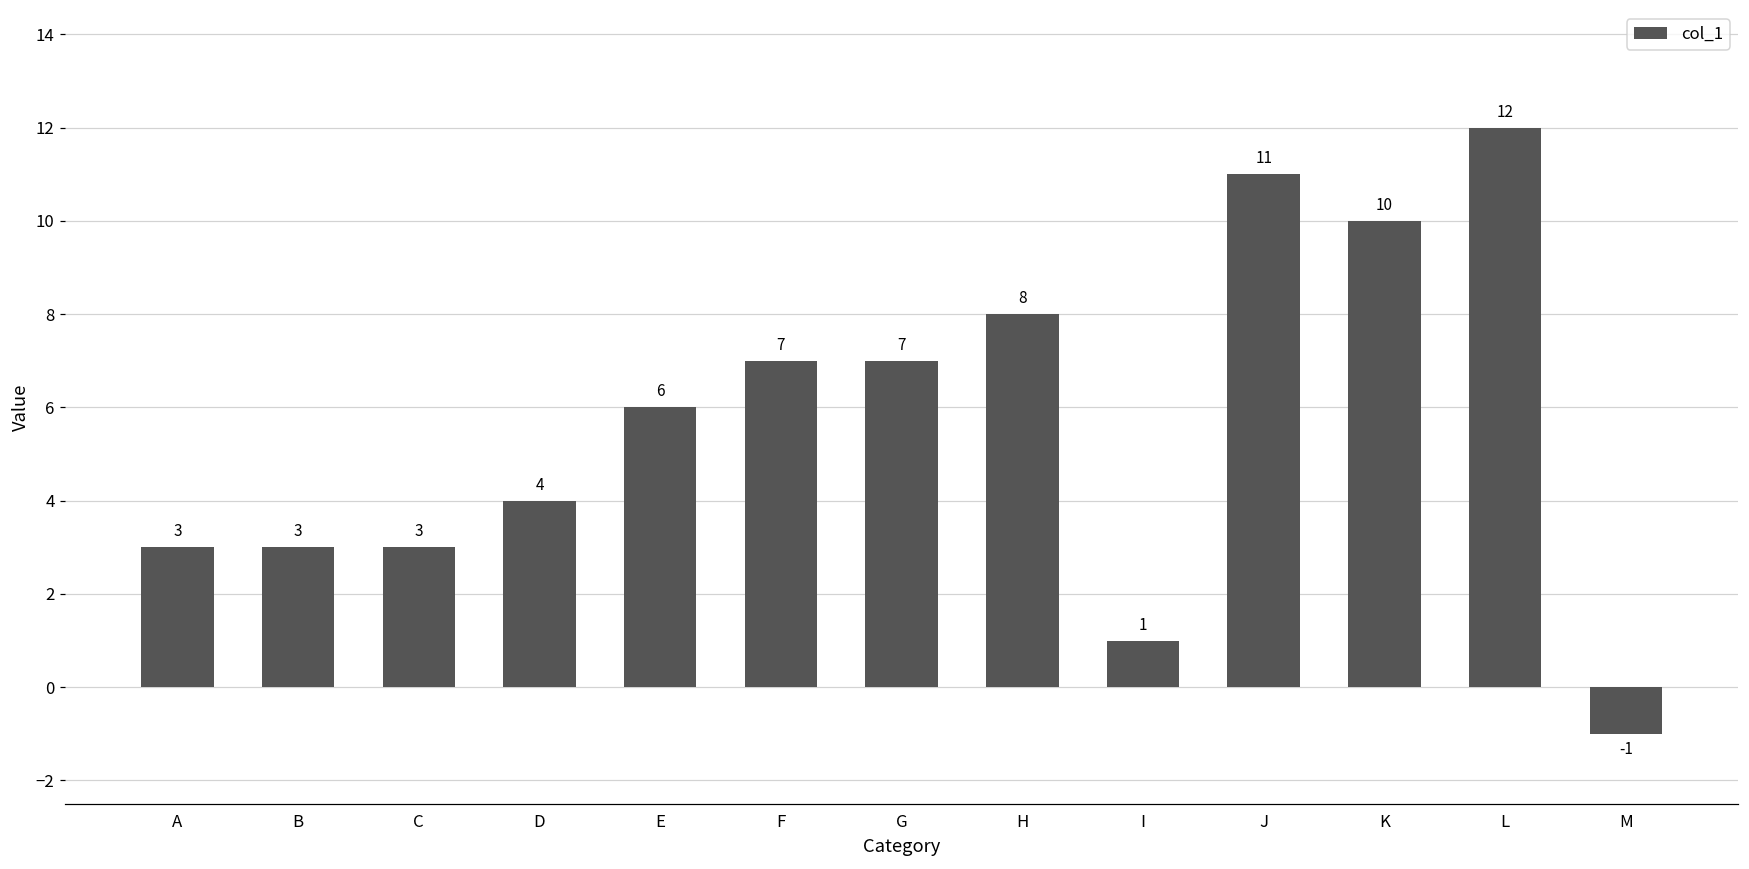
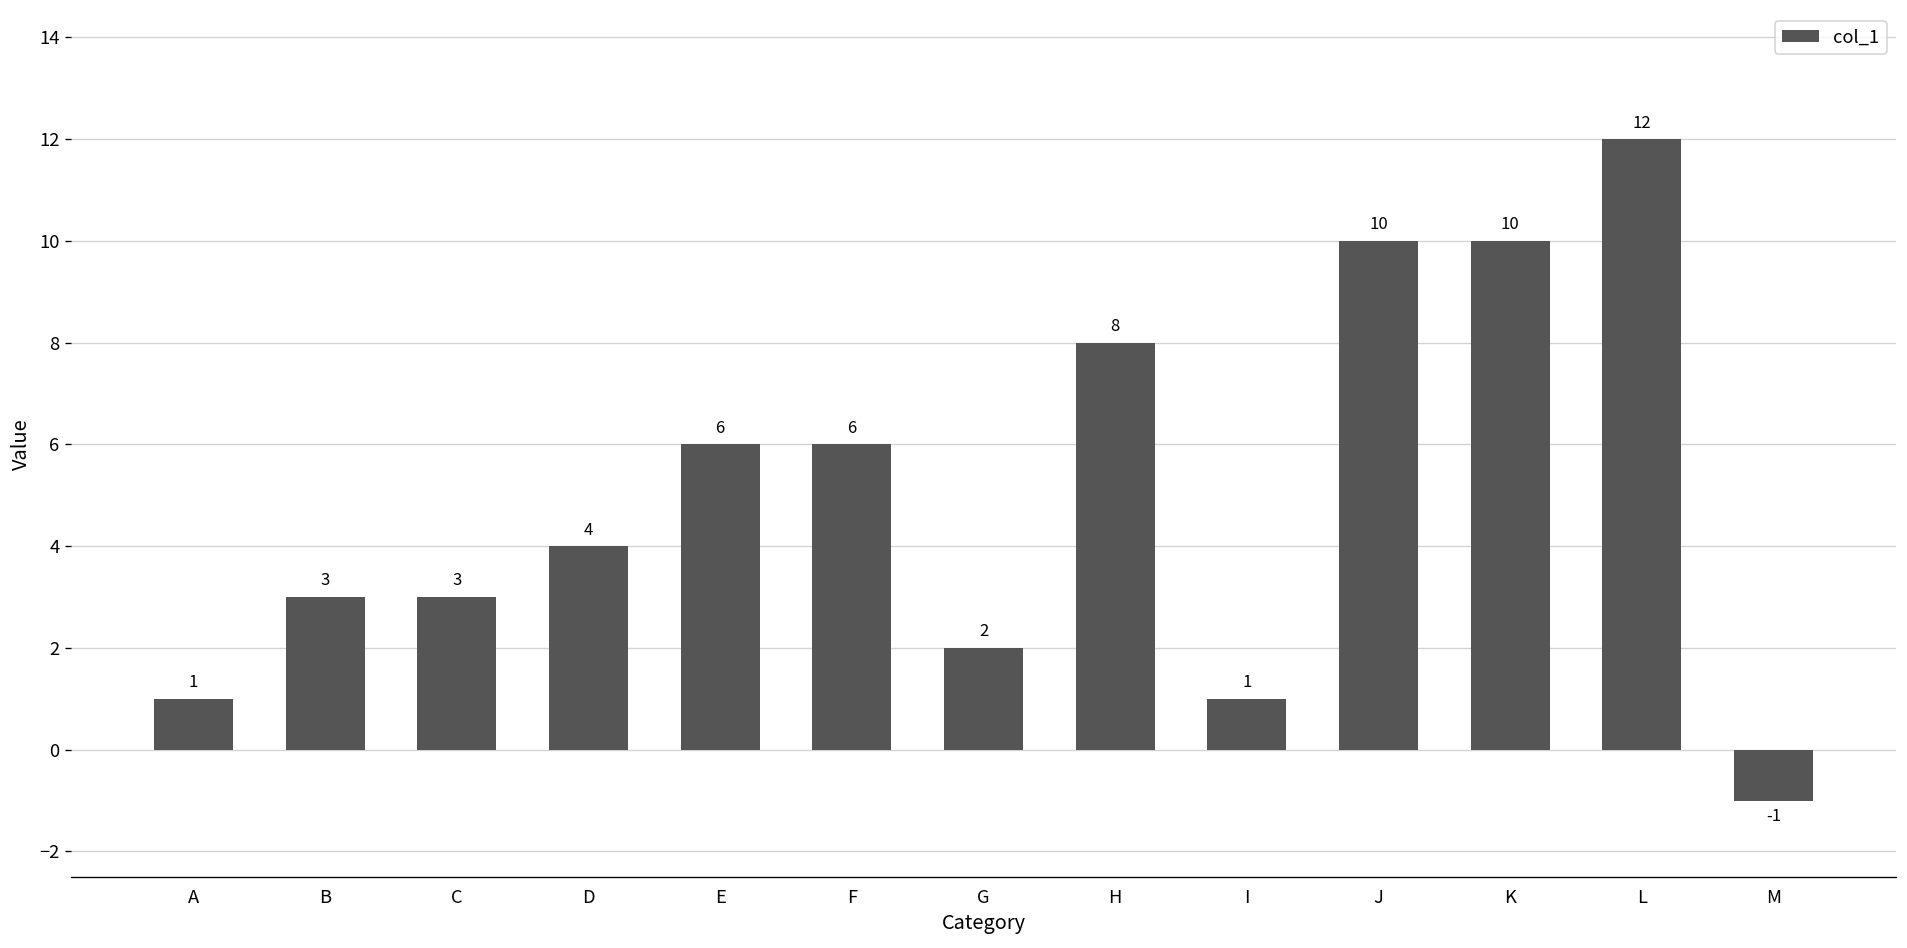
A: 3 -> 1
F: 7 -> 6
G: 7 -> 2
J: 11 -> 10
